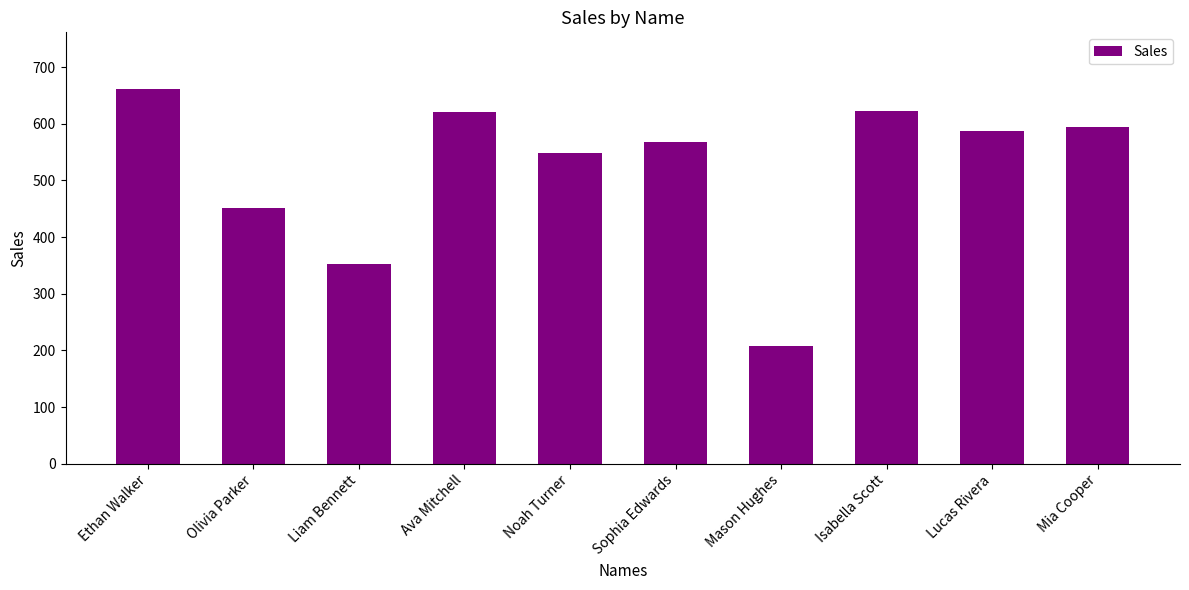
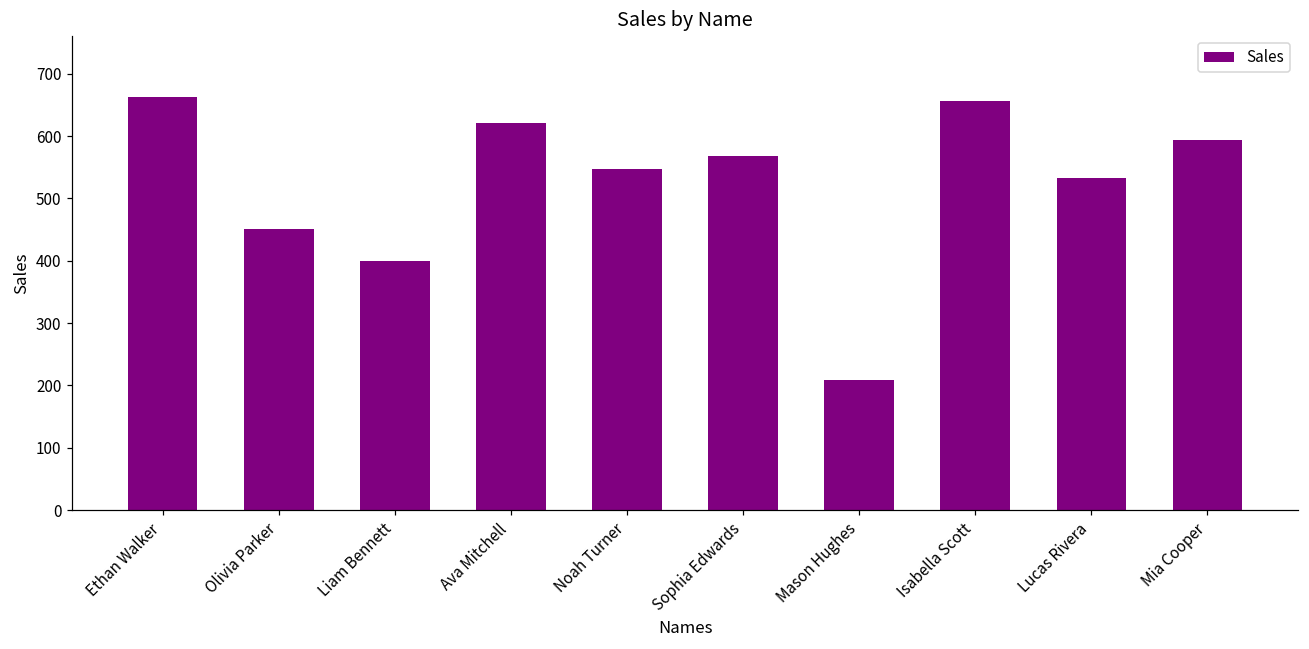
Liam Bennett: 350 -> 400
Isabella Scott: 620 -> 660
Lucas Rivera: 590 -> 530
